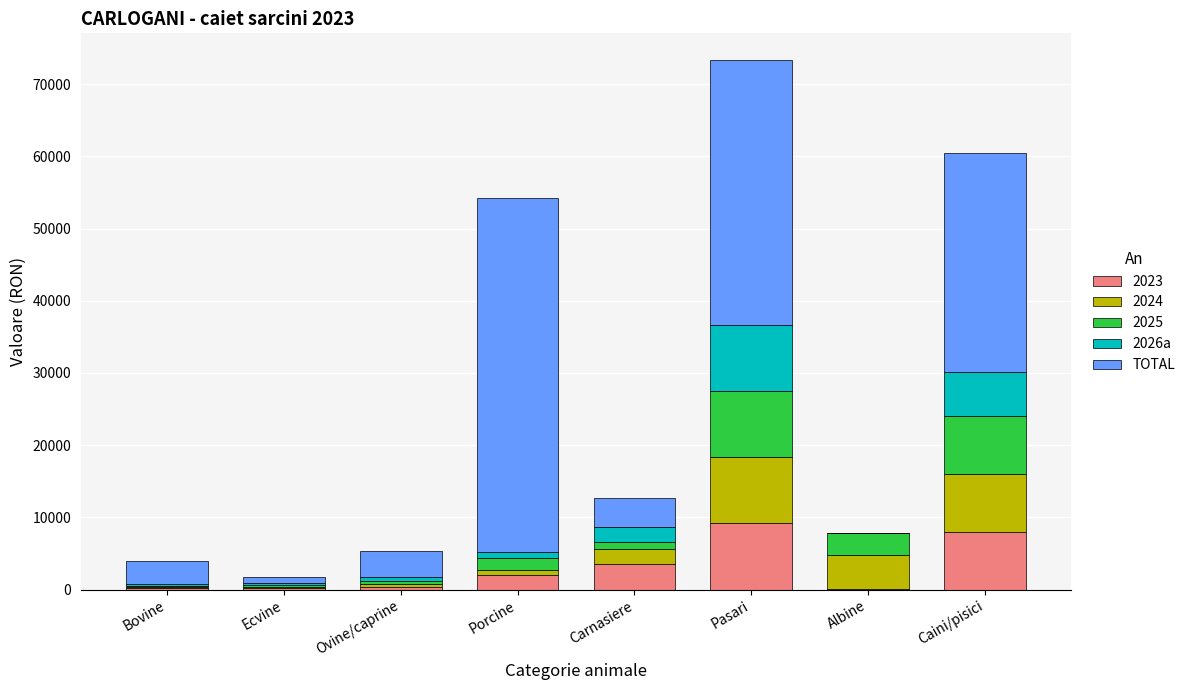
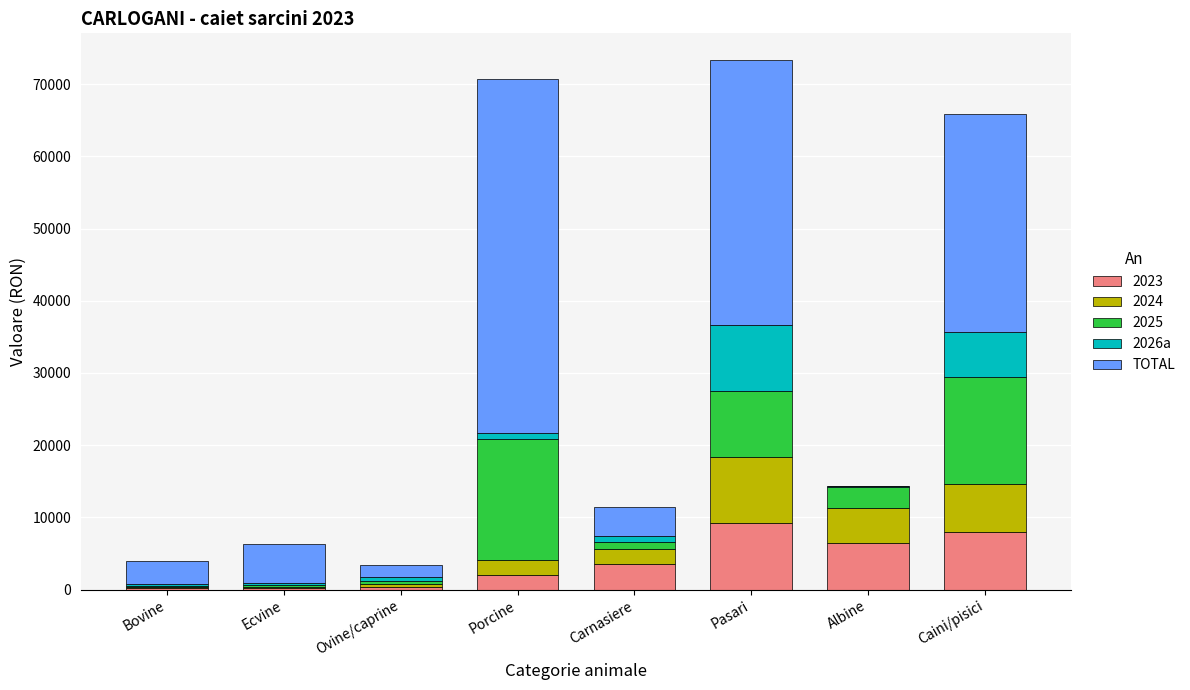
TOTAL, Ecvine: 1000 -> 6000
TOTAL, Ovine/caprine: 4000 -> 2000
2024, Porcine: 1000 -> 2000
2025, Porcine: 2000 -> 17000
2026a, Carnasiere: 2000 -> 1000
2023, Albine: 0 -> 7000
2024, Caini/pisici: 8000 -> 7000
2025, Caini/pisici: 8000 -> 15000
